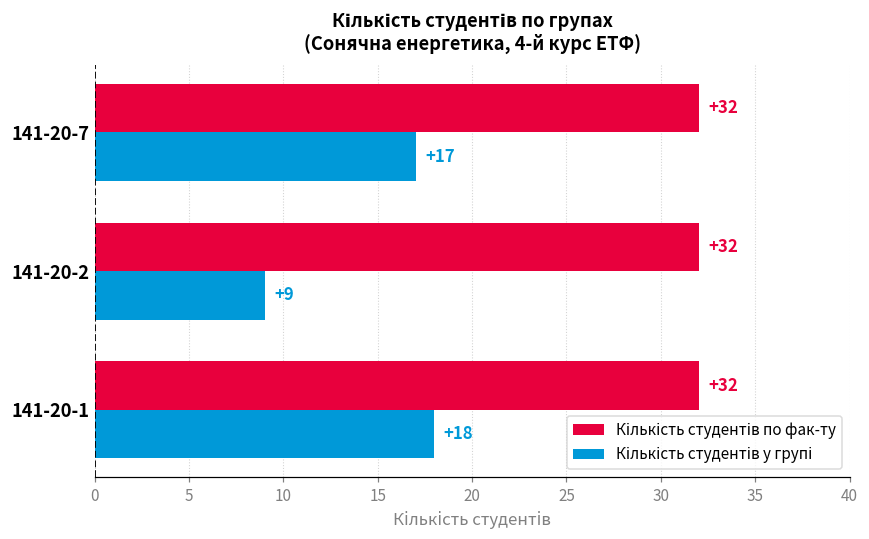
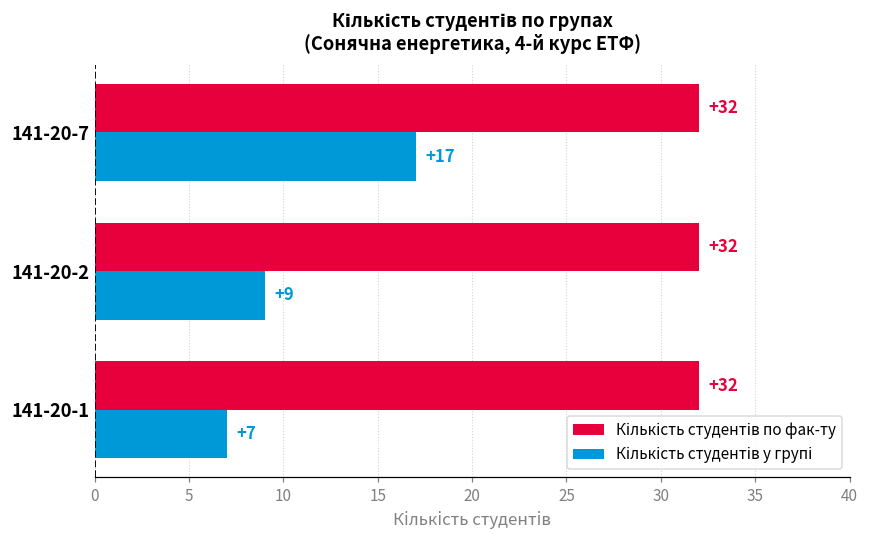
Кількість студентів у групі, 141-20-1: +18 -> +7
